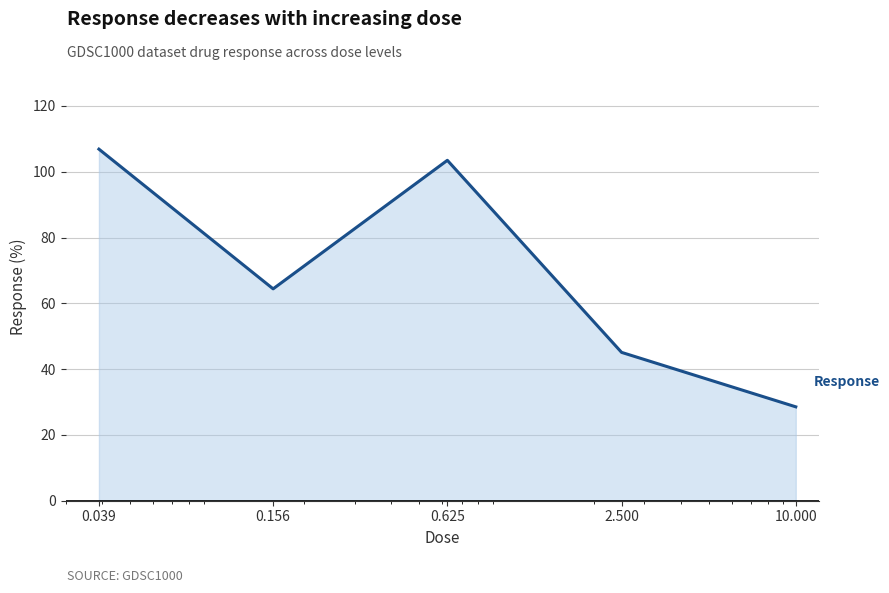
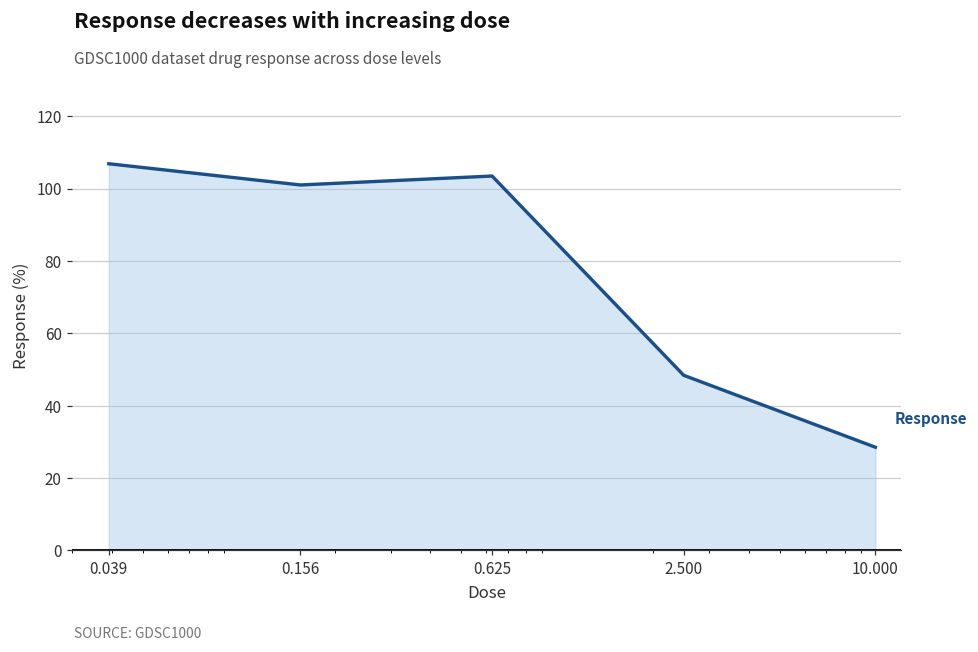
0.156: 64 -> 101
2.500: 45 -> 48
